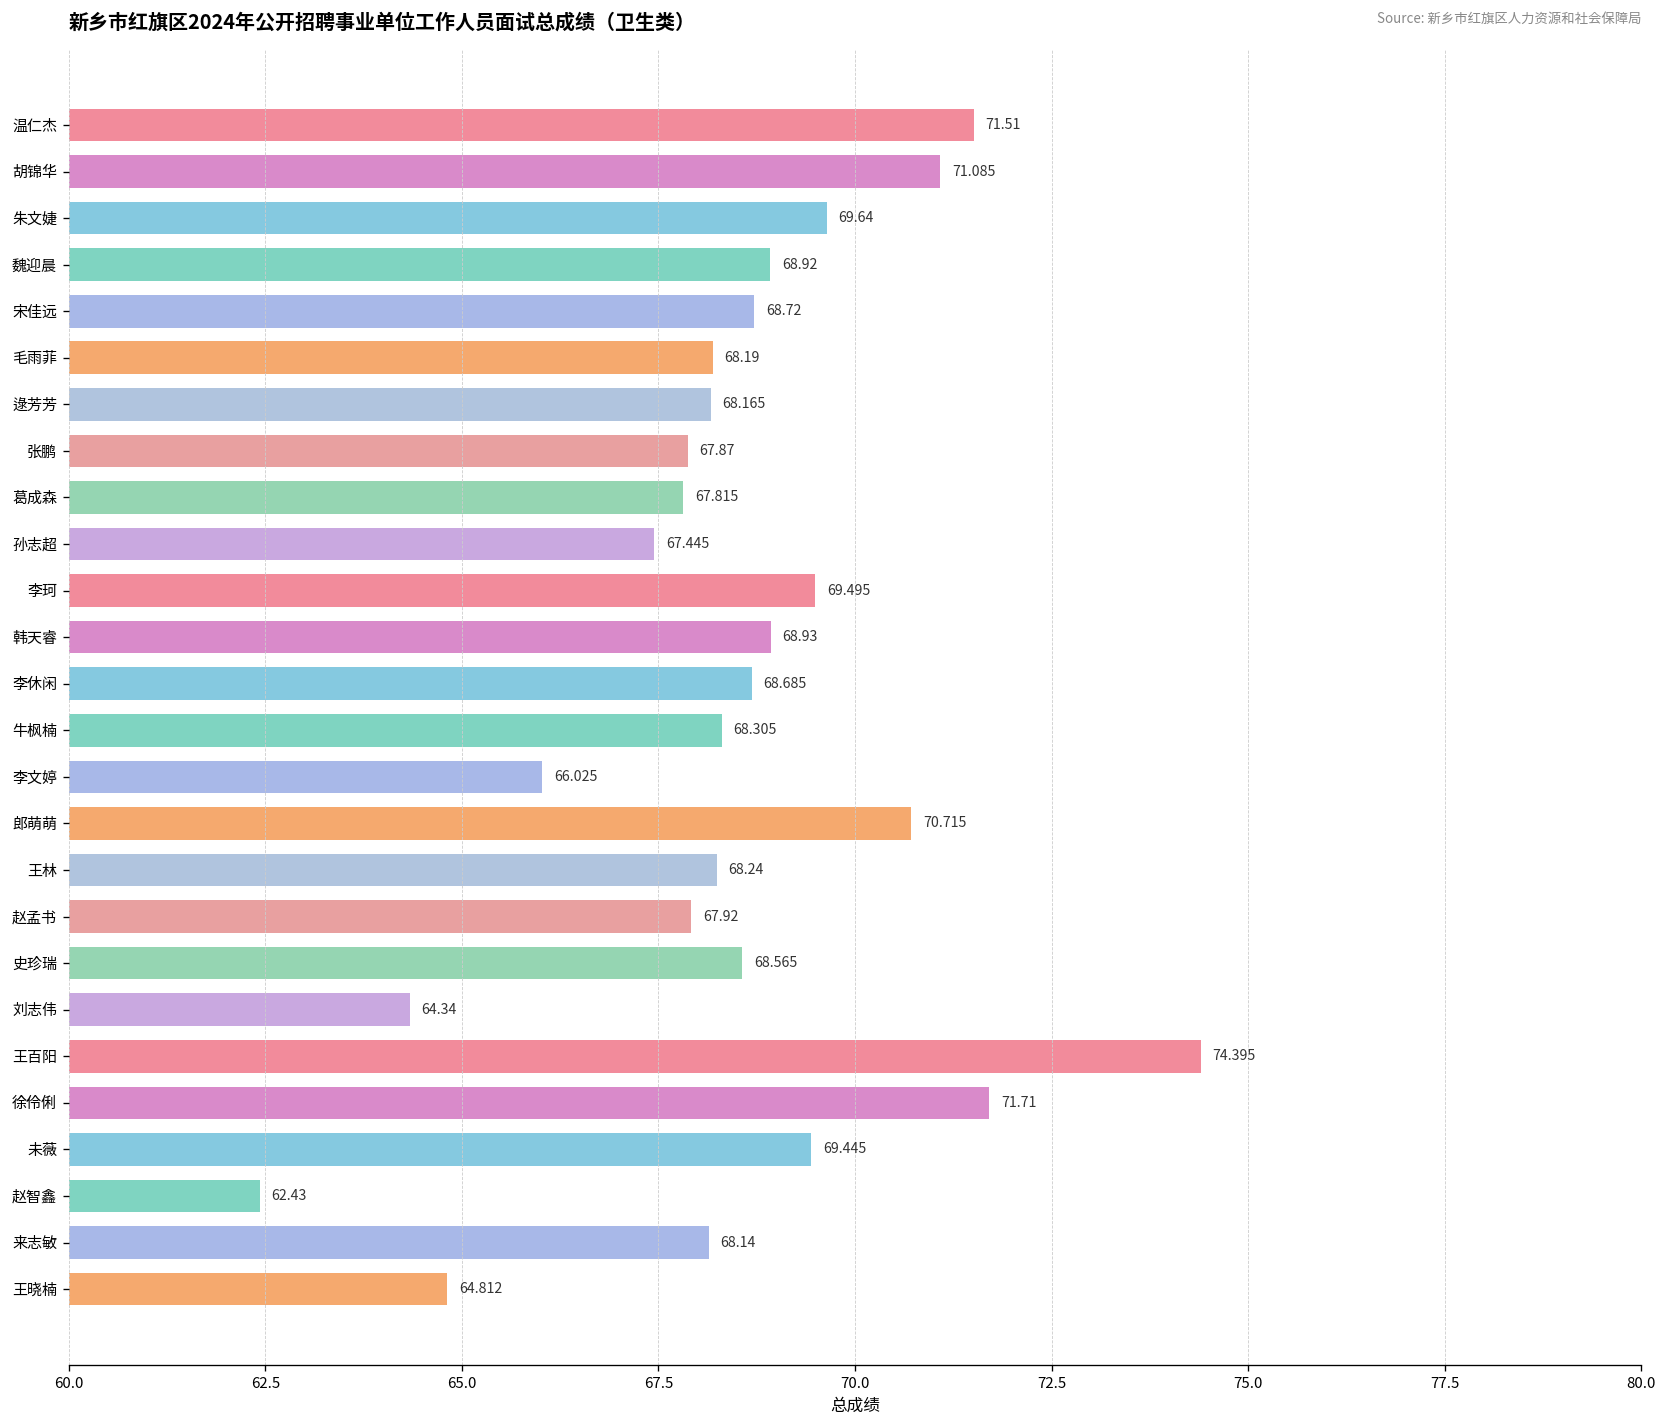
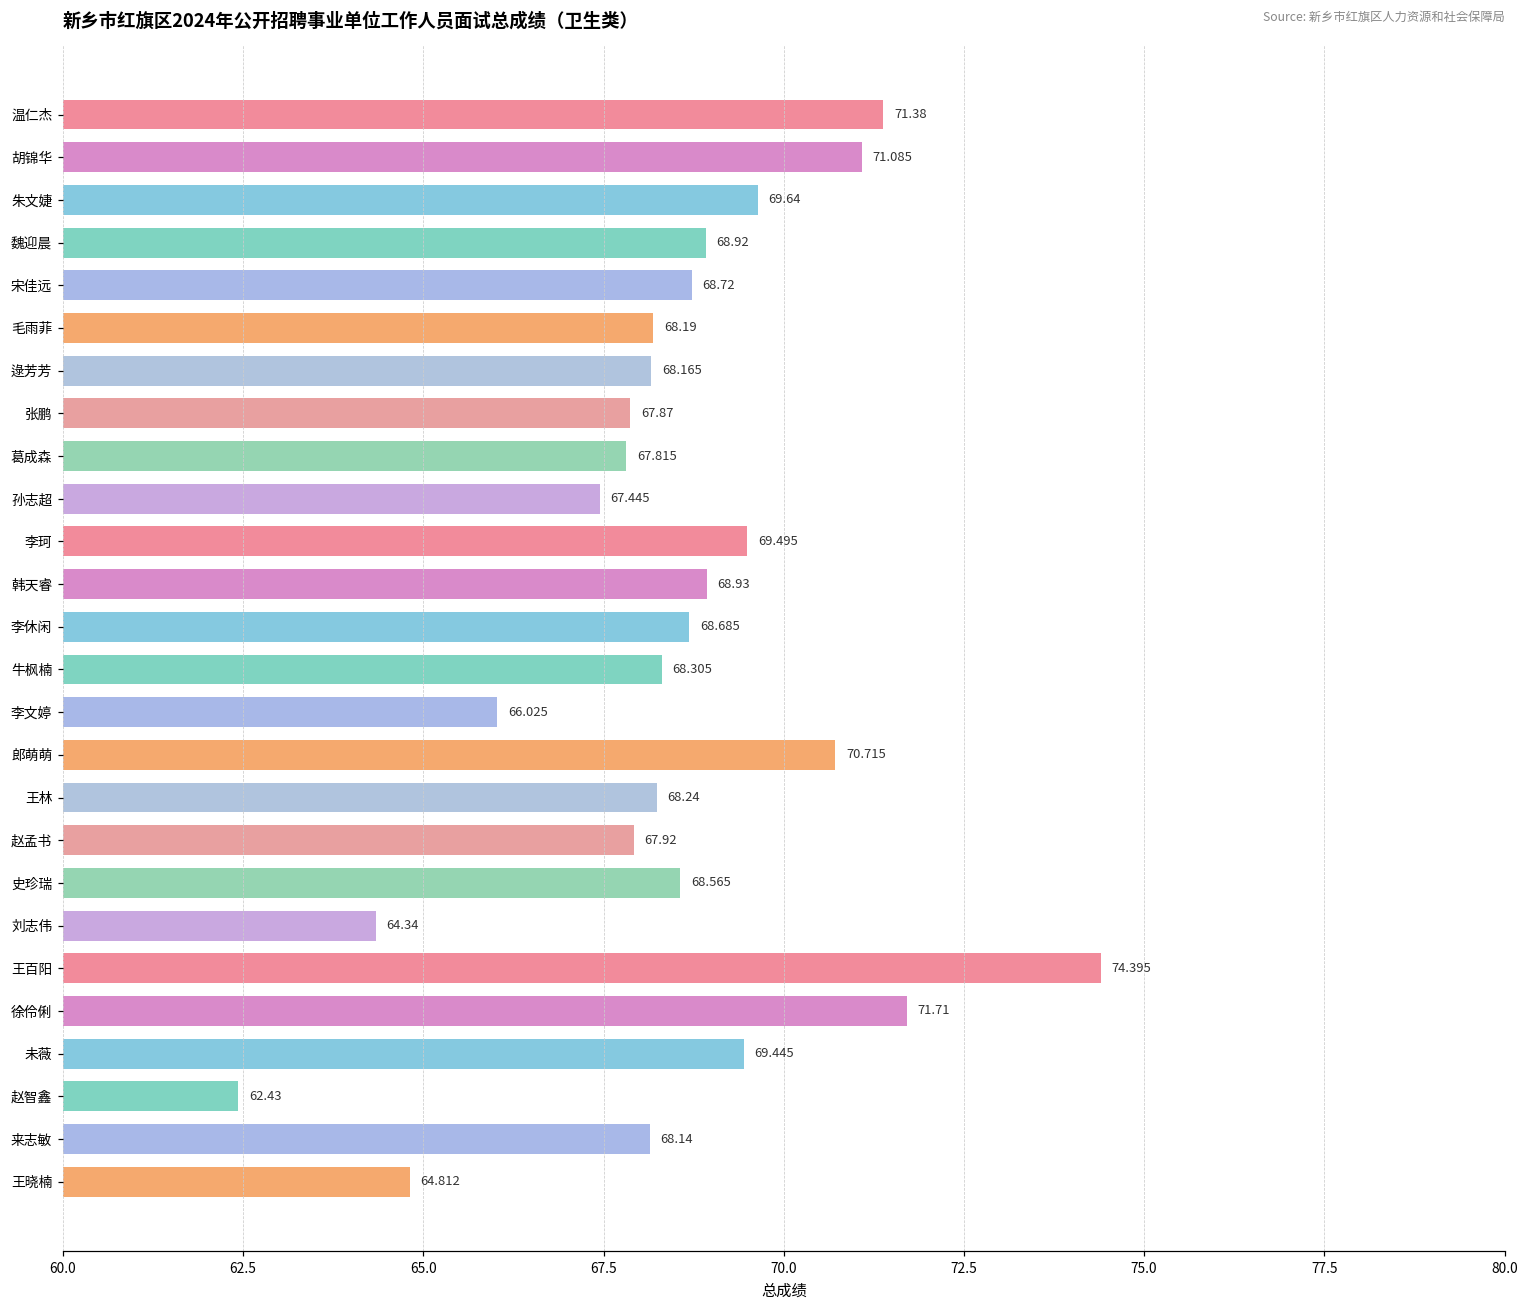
温仁杰: 71.51 -> 71.38
